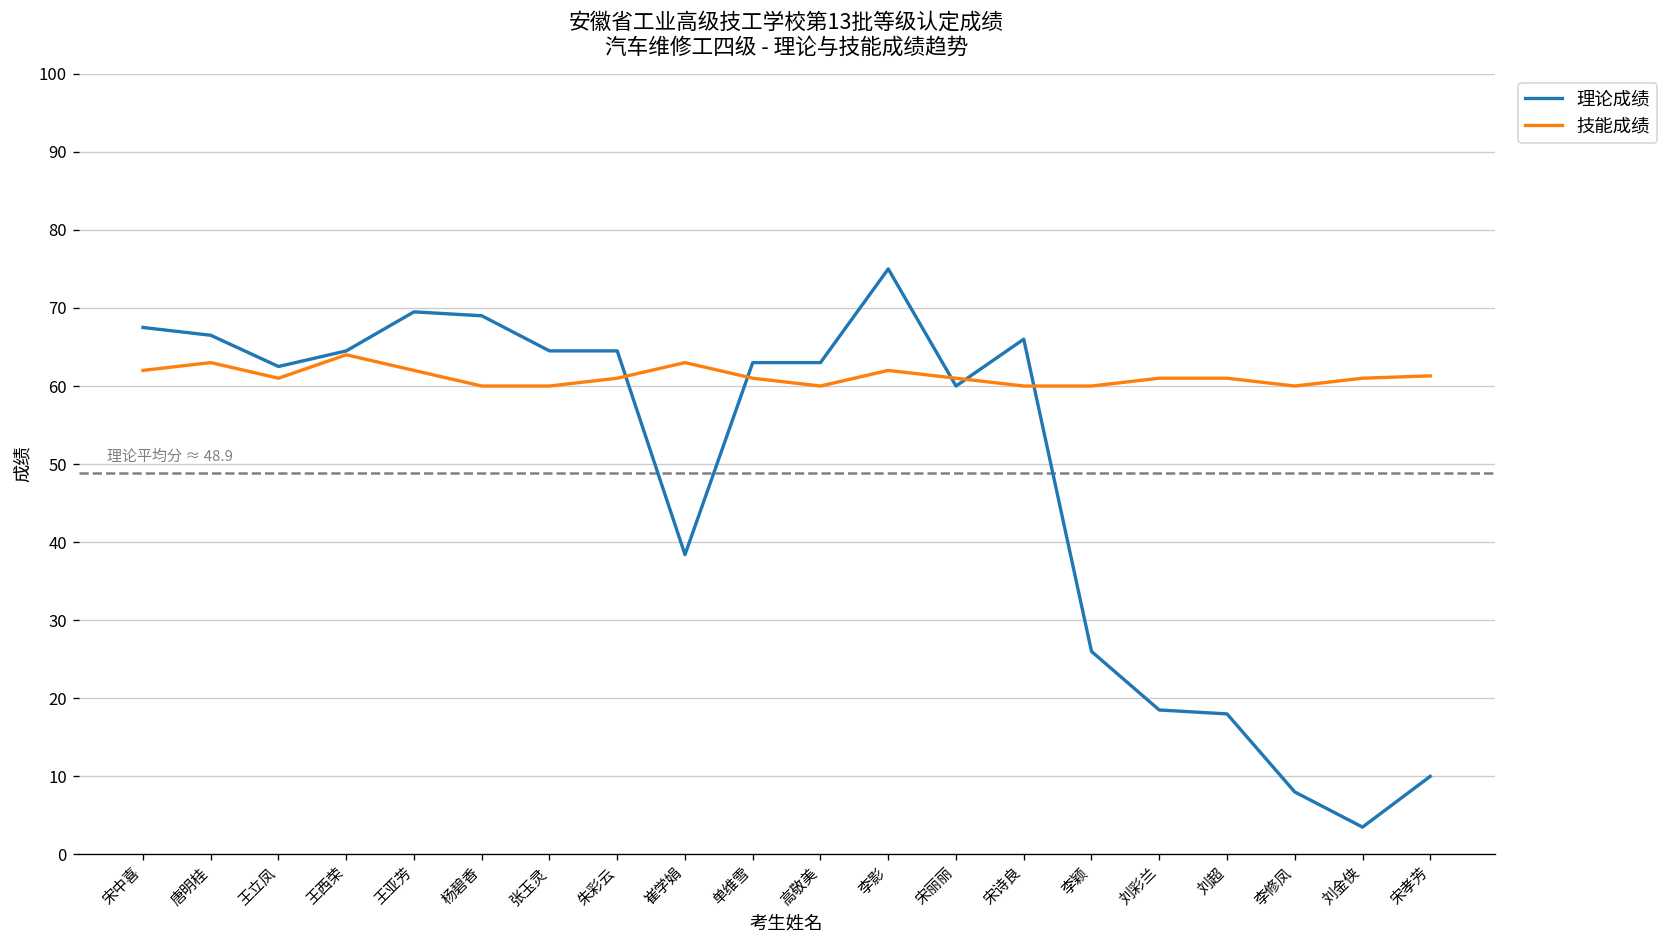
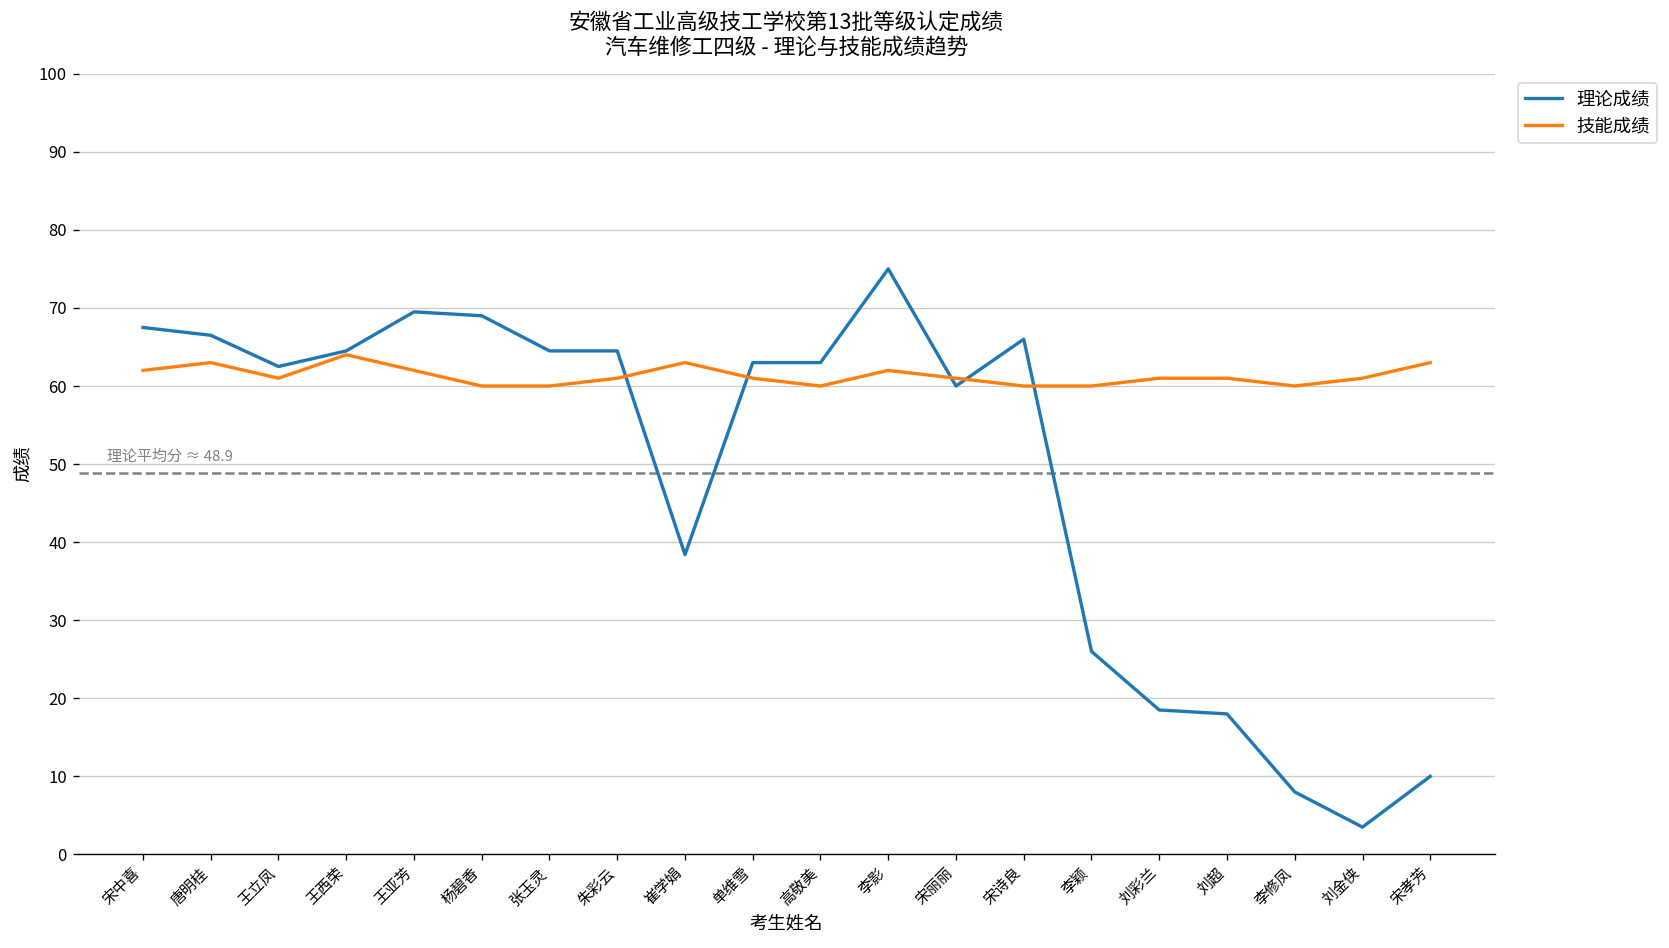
技能成绩, 宋孝芳: 61 -> 63
